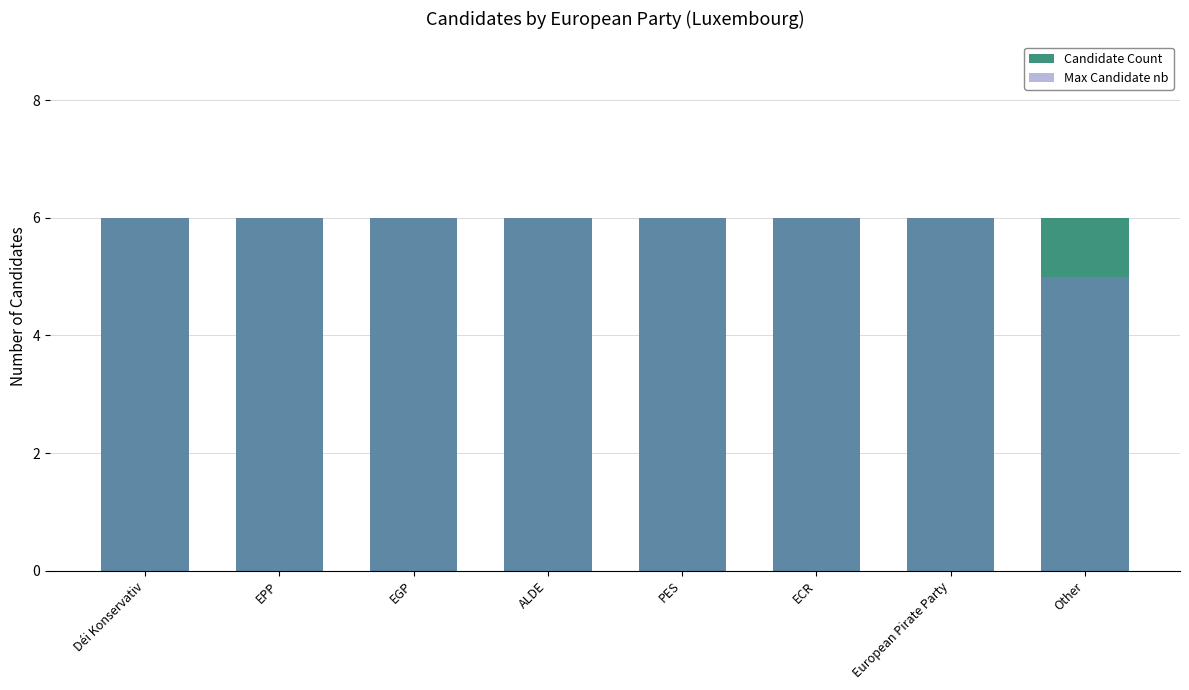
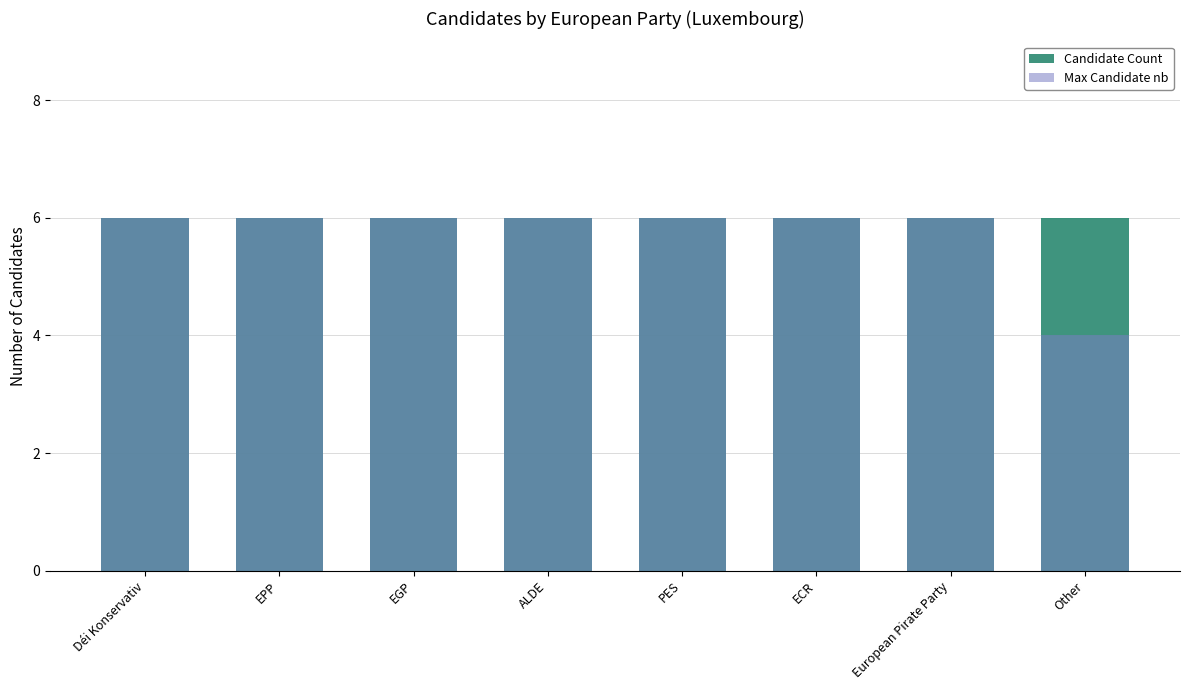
Max Candidate nb, Other: 5 -> 4
